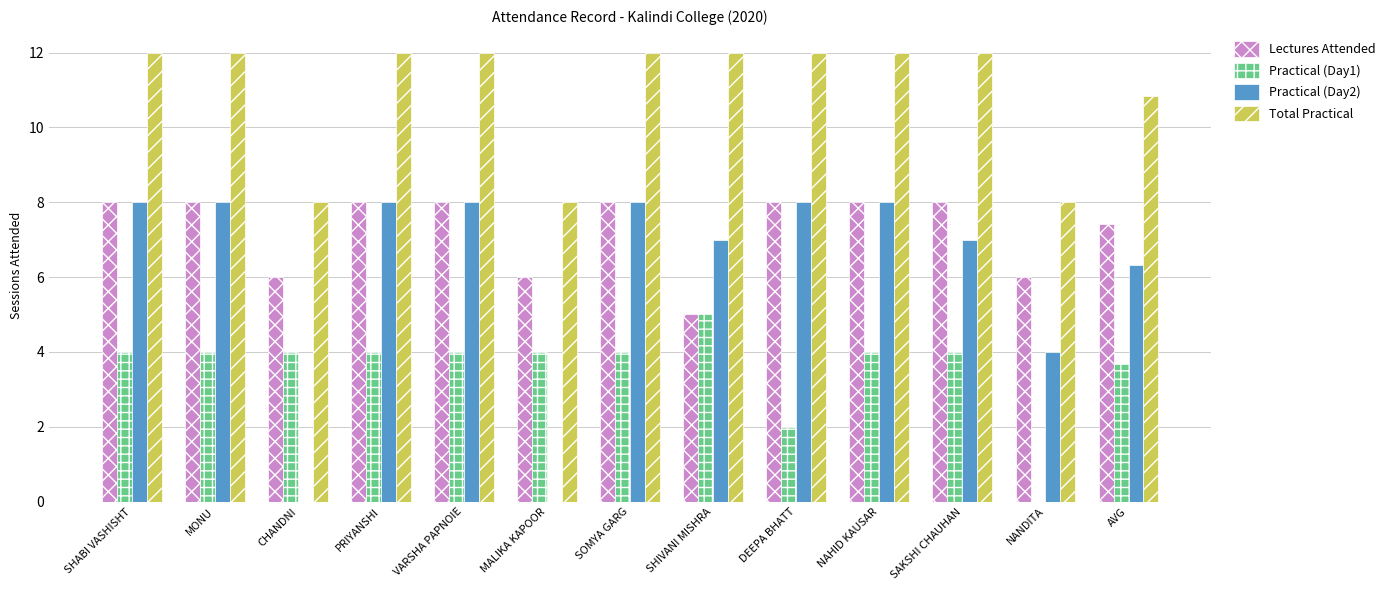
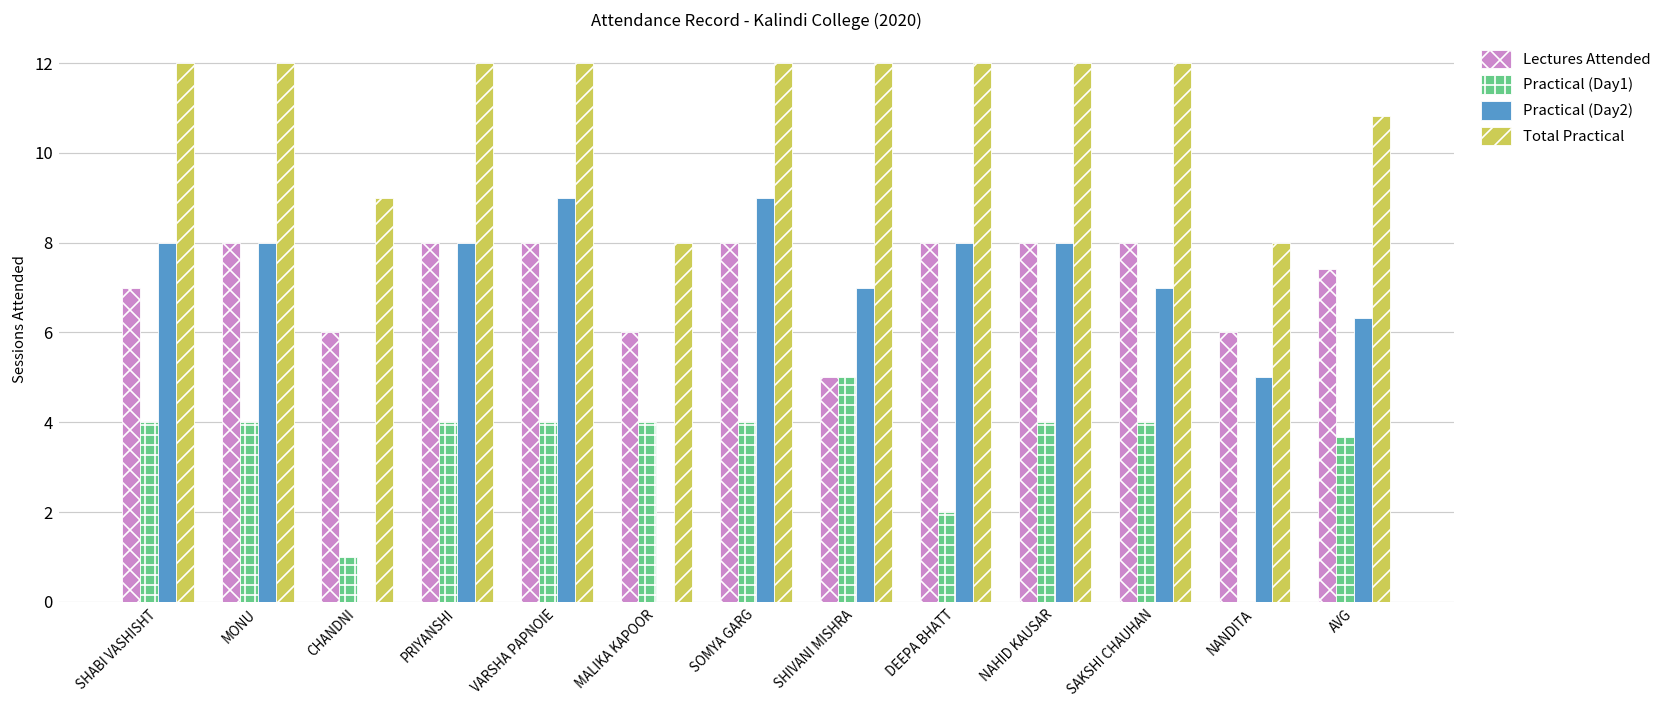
Lectures Attended, SHABI VASHISHT: 8 -> 7
Practical (Day1), CHANDNI: 4 -> 1
Total Practical, CHANDNI: 8 -> 9
Practical (Day2), VARSHA PAPNOIE: 8 -> 9
Practical (Day2), SOMYA GARG: 8 -> 9
Practical (Day2), NANDITA: 4 -> 5
